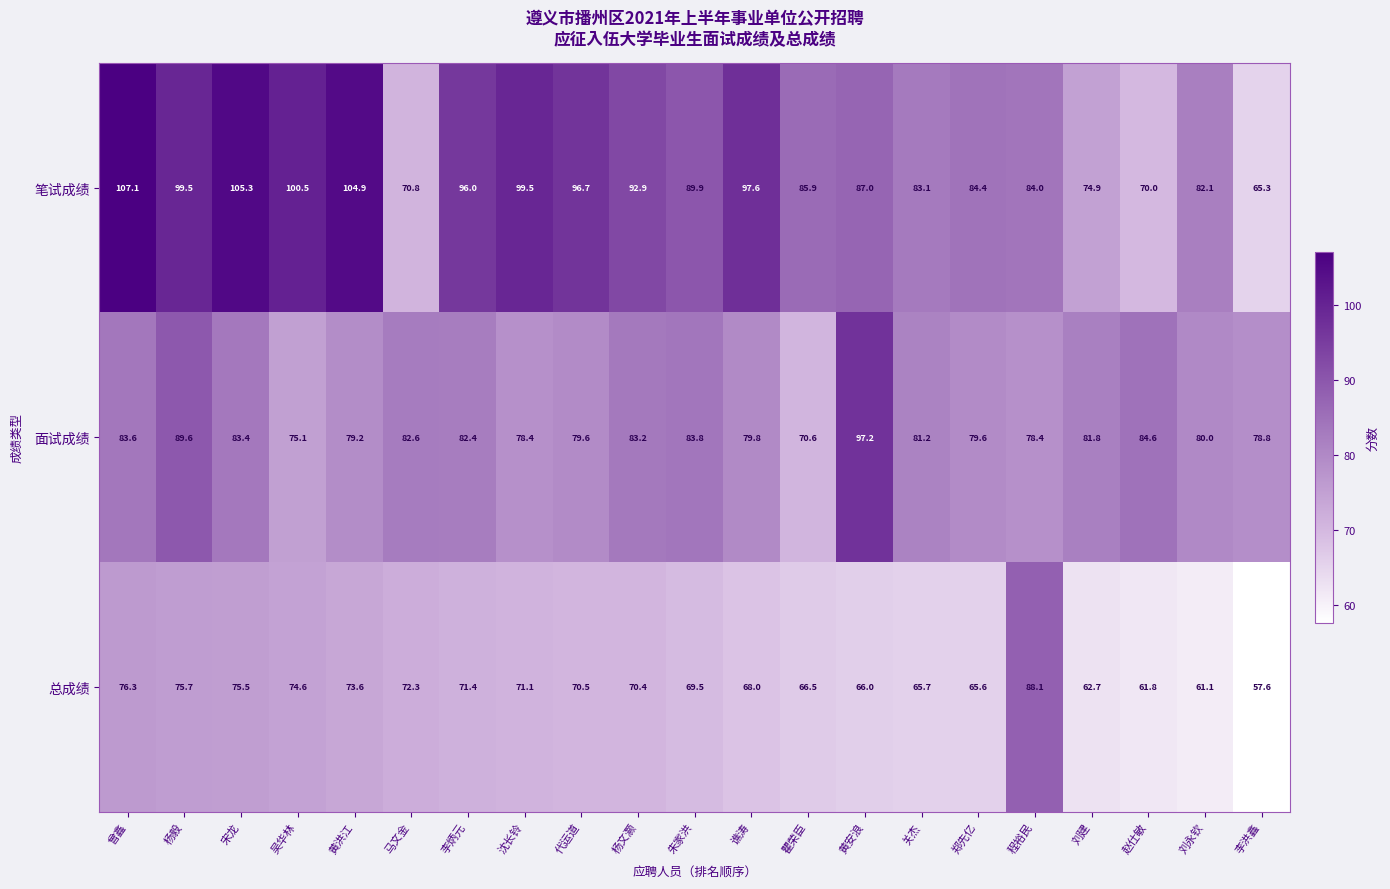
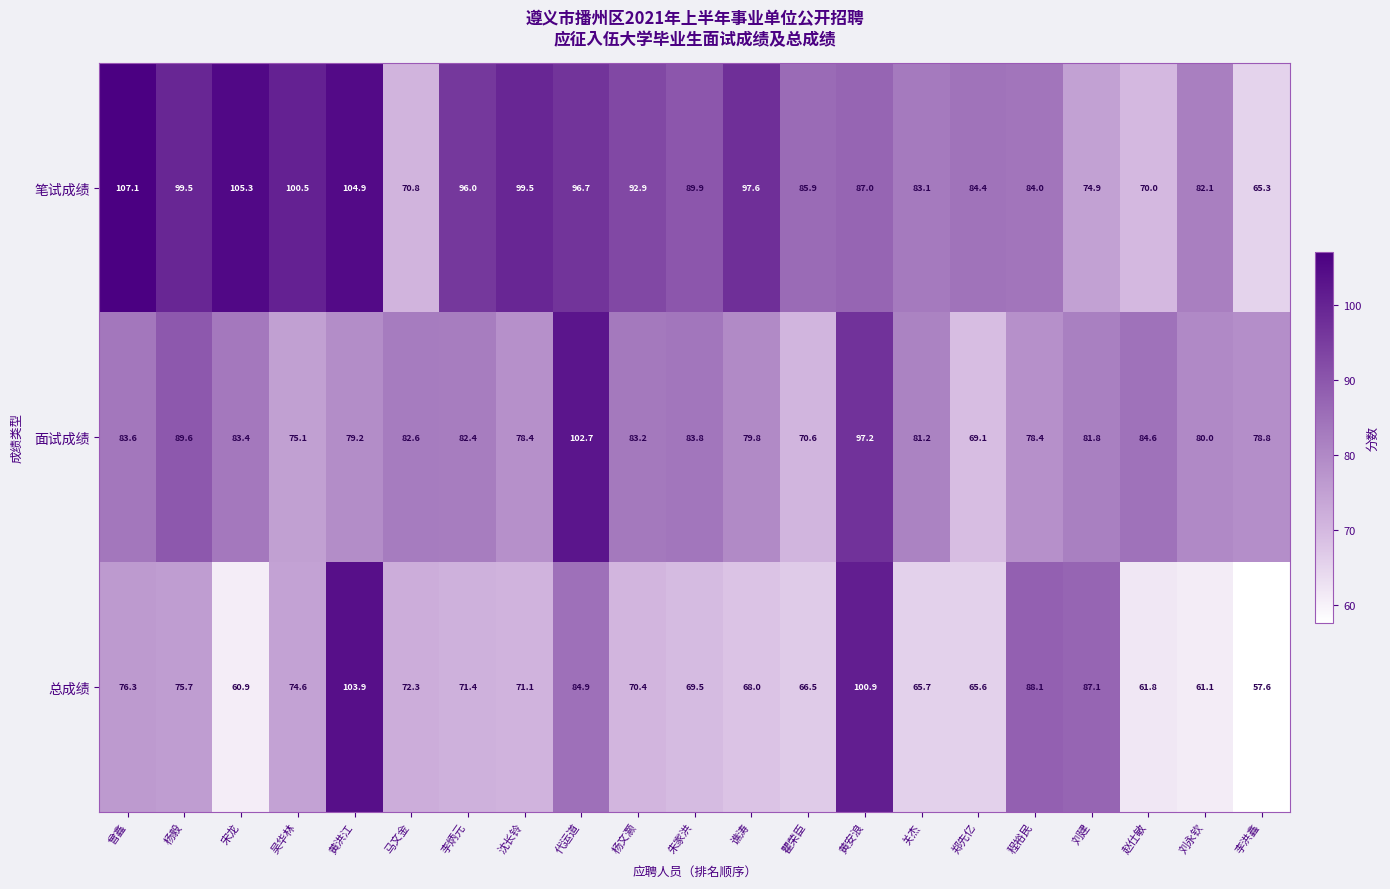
面试成绩, 代运道: 79.6 -> 102.7
面试成绩, 郑先亿: 79.6 -> 69.1
总成绩, 宋龙: 75.5 -> 60.9
总成绩, 黄洪江: 73.6 -> 103.9
总成绩, 代运道: 70.5 -> 84.9
总成绩, 黄安浪: 66.0 -> 100.9
总成绩, 刘建: 62.7 -> 87.1
